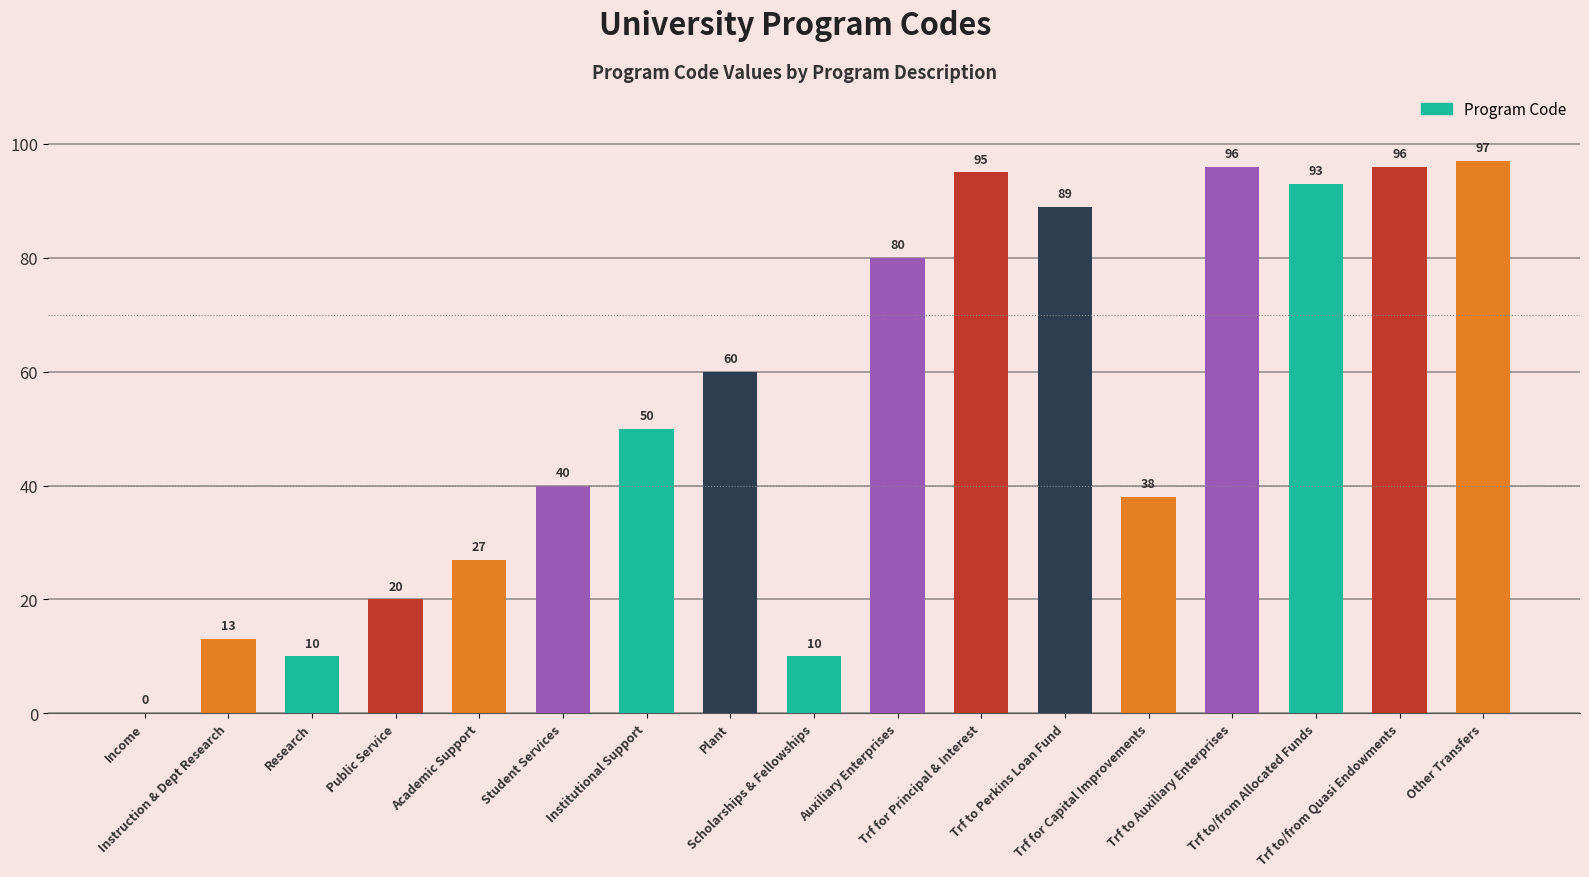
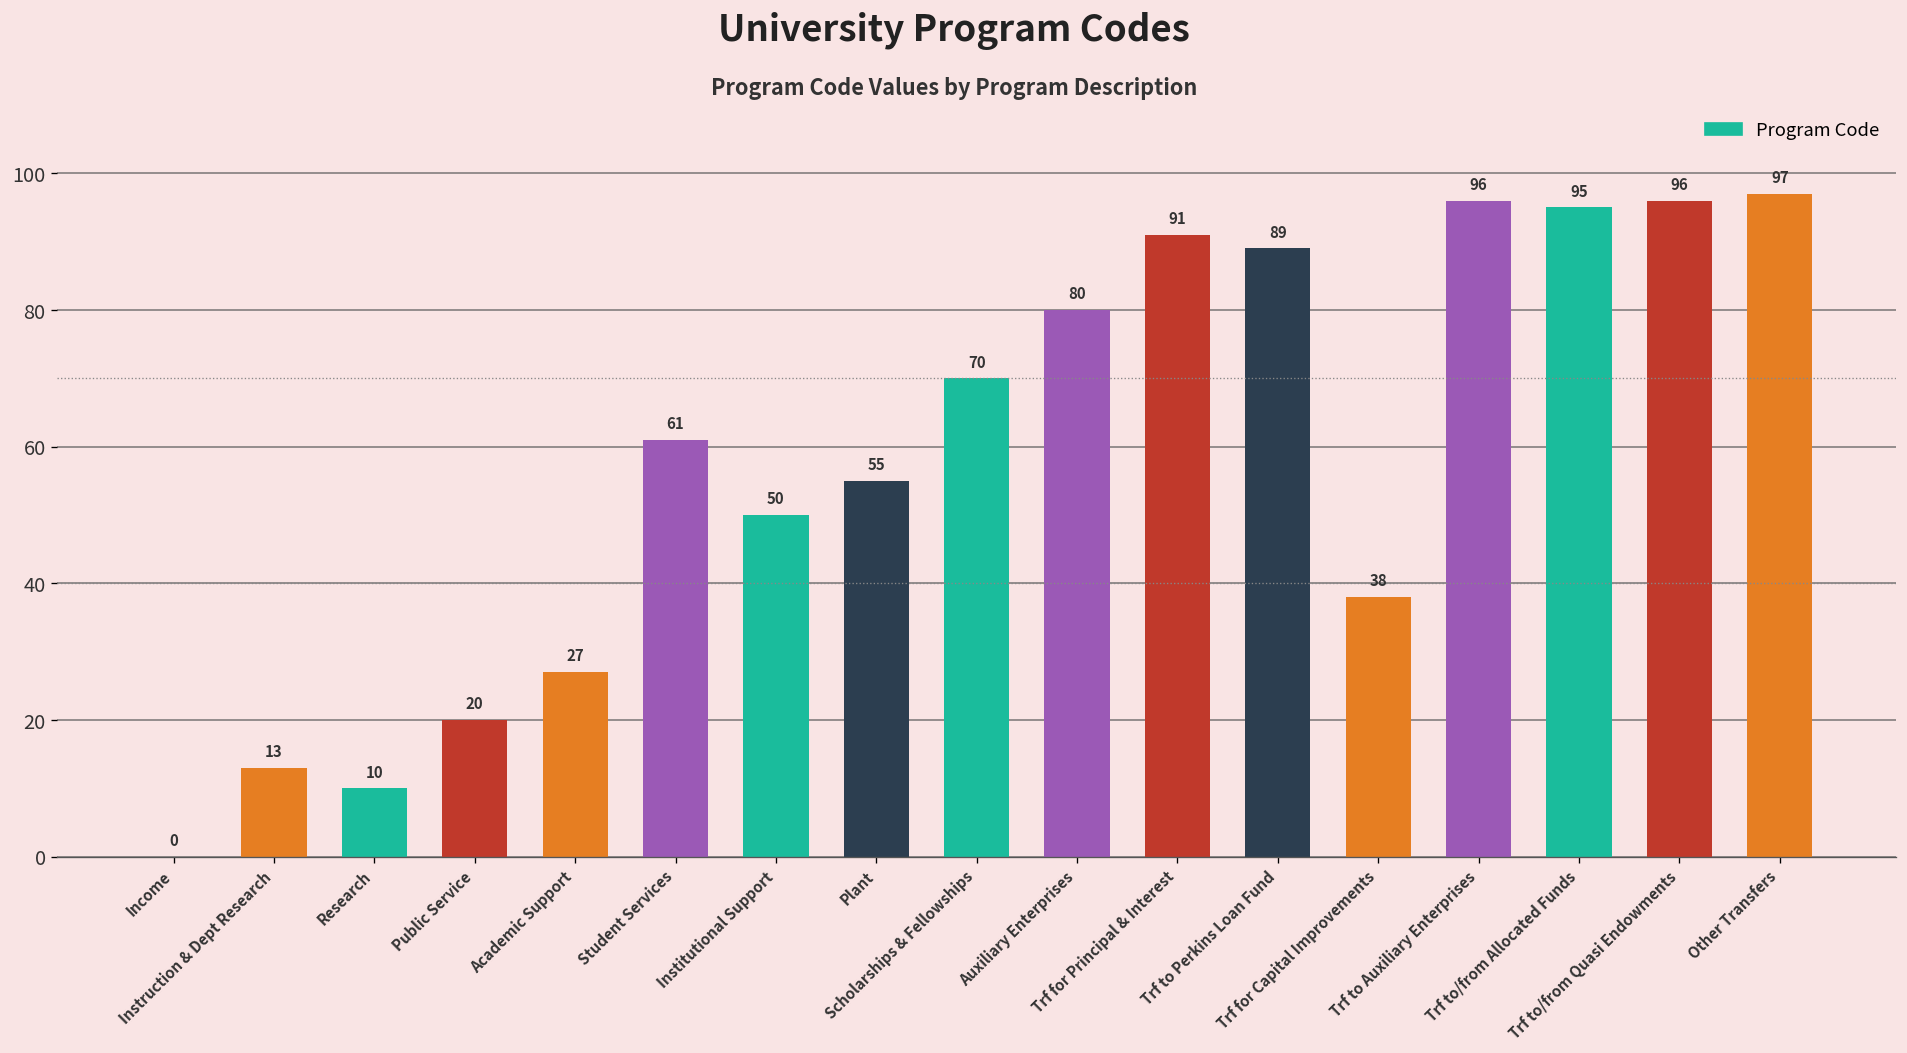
Student Services: 40 -> 61
Plant: 60 -> 55
Scholarships & Fellowships: 10 -> 70
Trf for Principal & Interest: 95 -> 91
Trf to/from Allocated Funds: 93 -> 95
